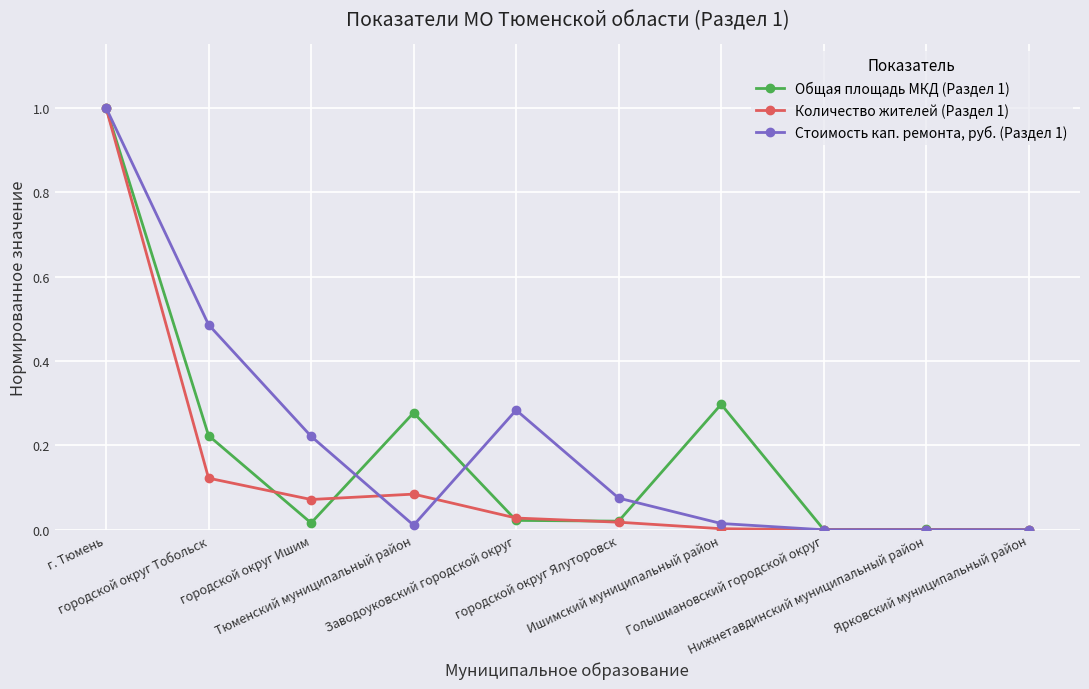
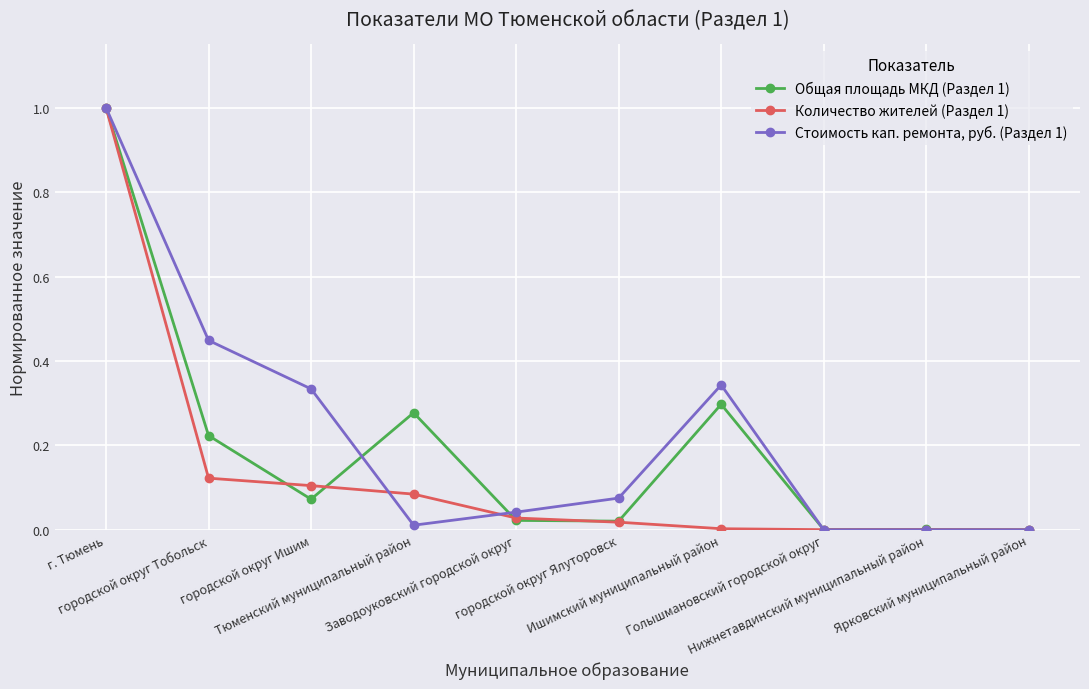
Стоимость кап. ремонта, руб. (Раздел 1), городской округ Тобольск: 0.49 -> 0.45
Общая площадь МКД (Раздел 1), городской округ Ишим: 0.02 -> 0.07
Количество жителей (Раздел 1), городской округ Ишим: 0.07 -> 0.10
Стоимость кап. ремонта, руб. (Раздел 1), городской округ Ишим: 0.22 -> 0.33
Стоимость кап. ремонта, руб. (Раздел 1), Заводоуковский городской округ: 0.28 -> 0.04
Стоимость кап. ремонта, руб. (Раздел 1), Ишимский муниципальный район: 0.01 -> 0.34
